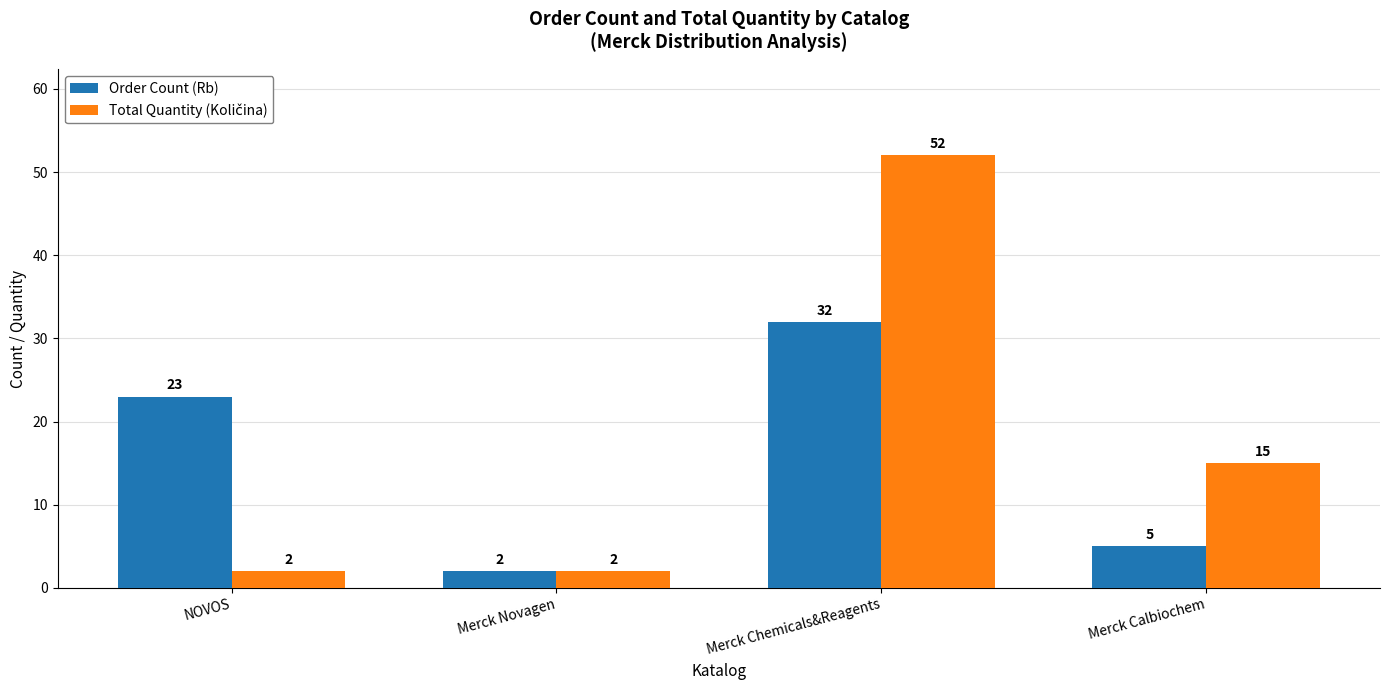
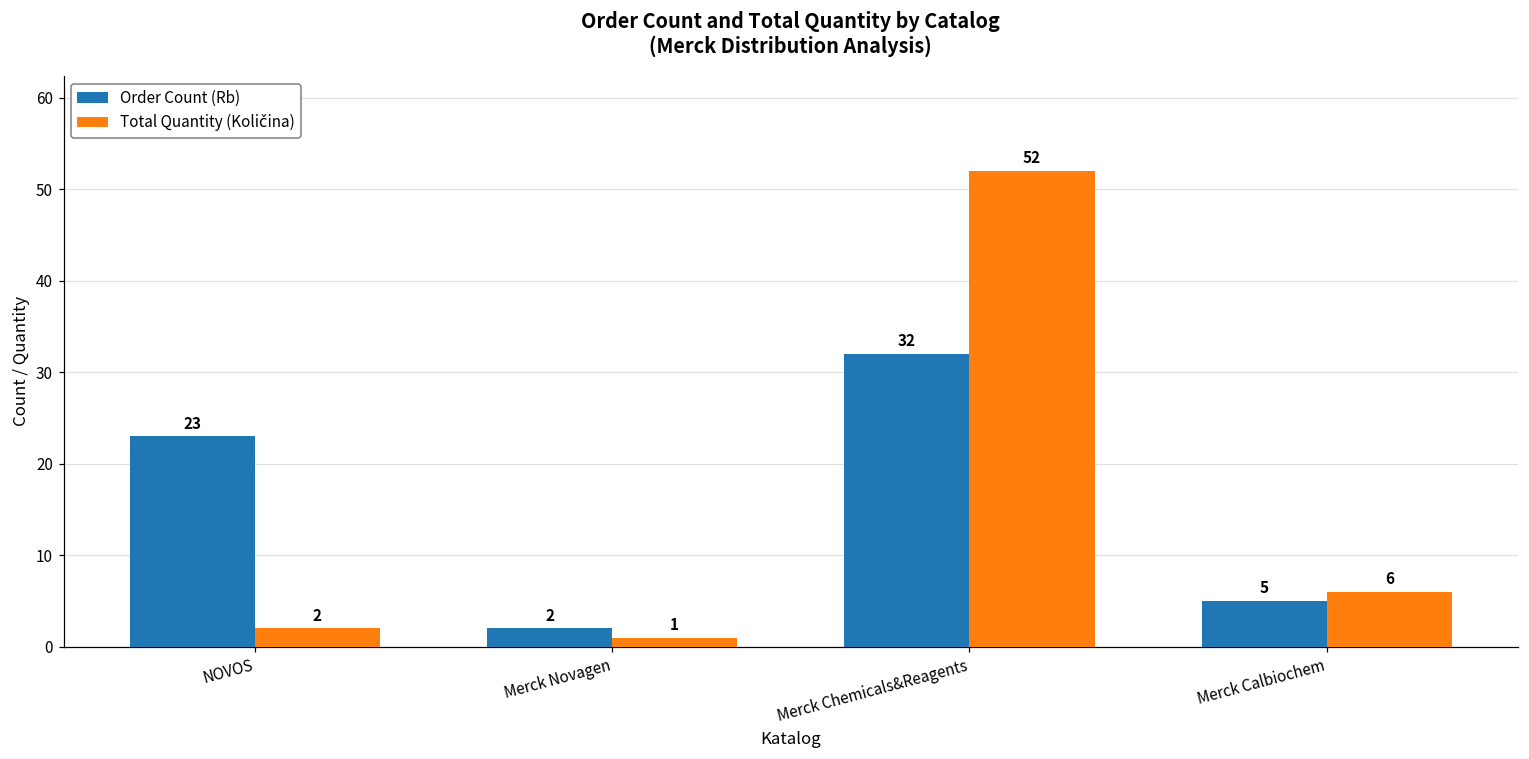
Total Quantity (Količina), Merck Novagen: 2 -> 1
Total Quantity (Količina), Merck Calbiochem: 15 -> 6
